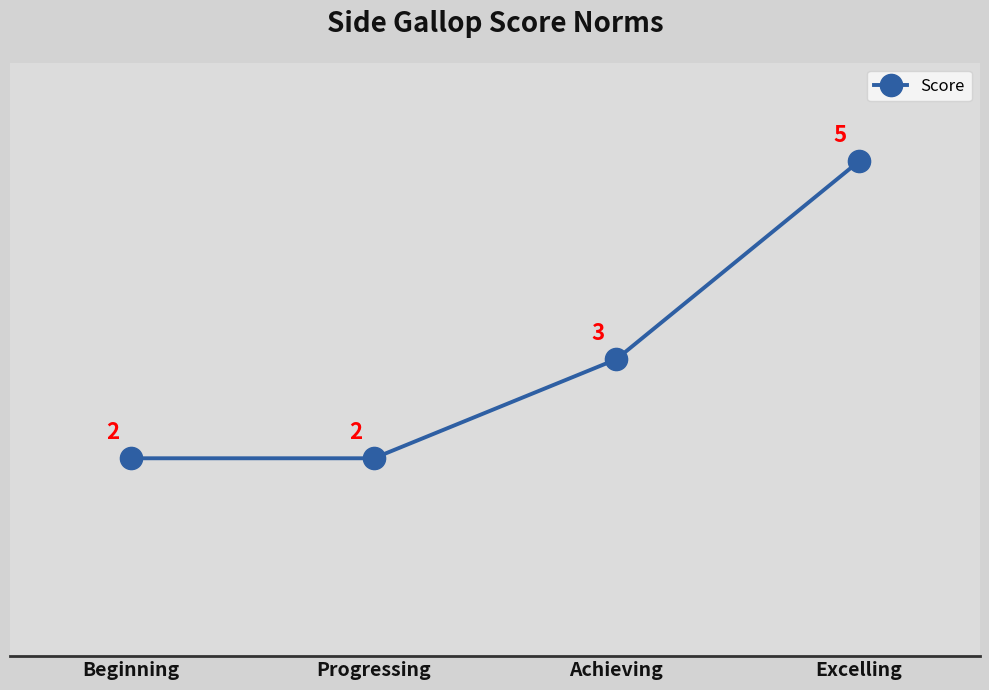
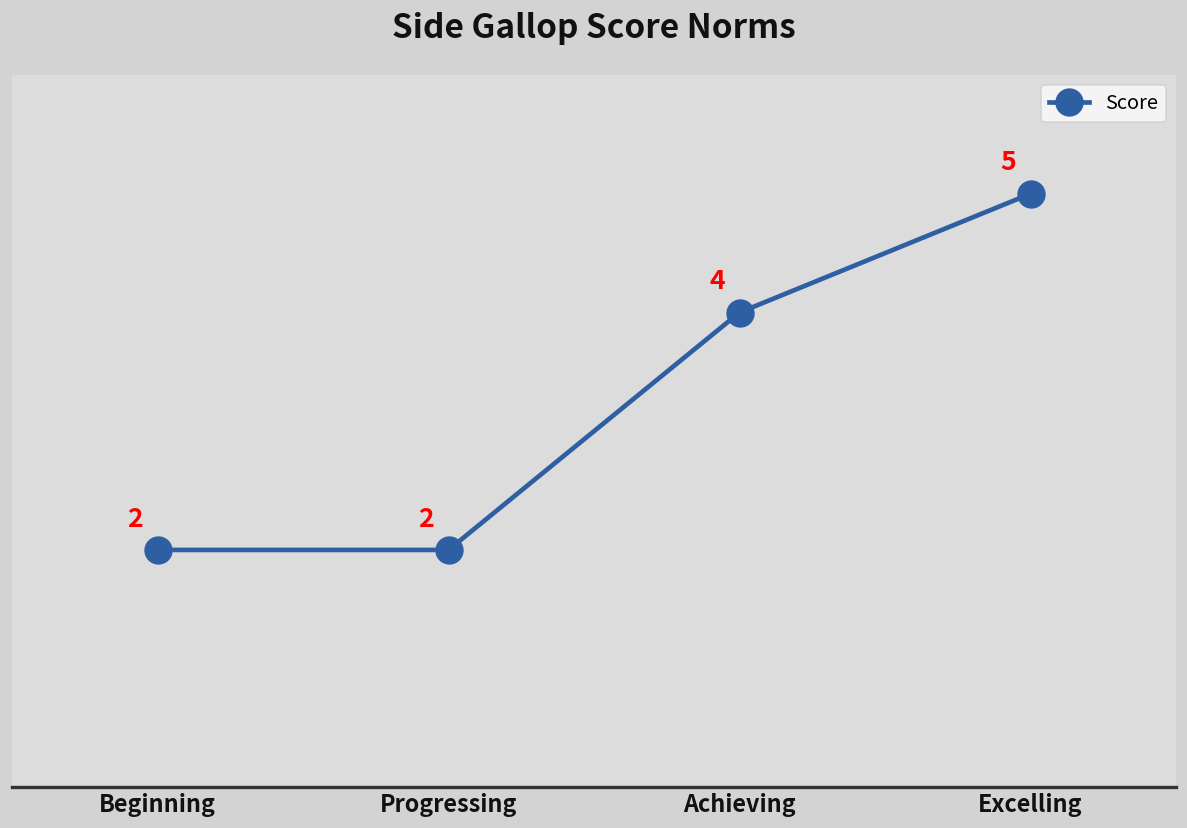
Achieving: 3 -> 4
